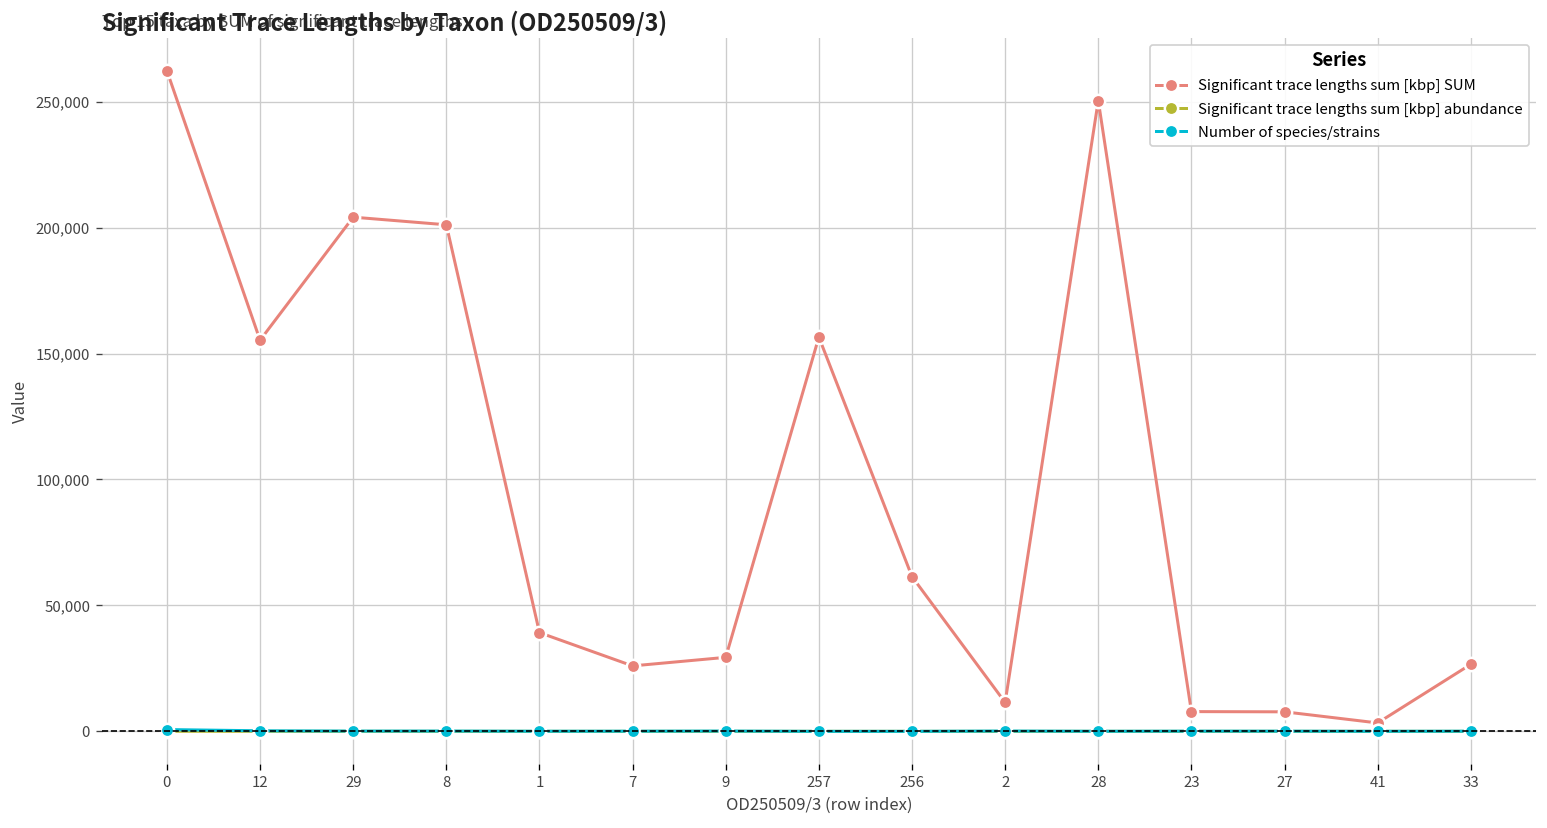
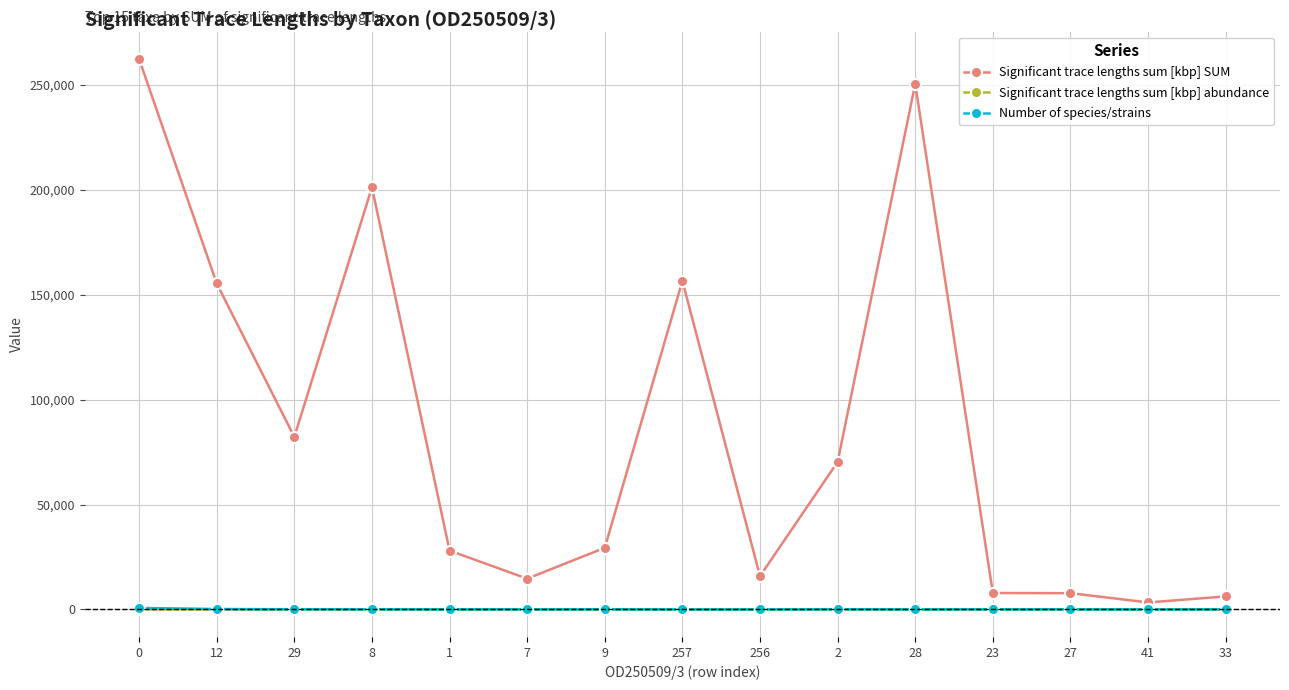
Significant trace lengths sum [kbp] SUM, 29: 204,000 -> 82,000
Significant trace lengths sum [kbp] SUM, 1: 39,000 -> 28,000
Significant trace lengths sum [kbp] SUM, 7: 26,000 -> 15,000
Significant trace lengths sum [kbp] SUM, 256: 61,000 -> 16,000
Significant trace lengths sum [kbp] SUM, 2: 11,000 -> 70,000
Significant trace lengths sum [kbp] SUM, 33: 27,000 -> 6,000
